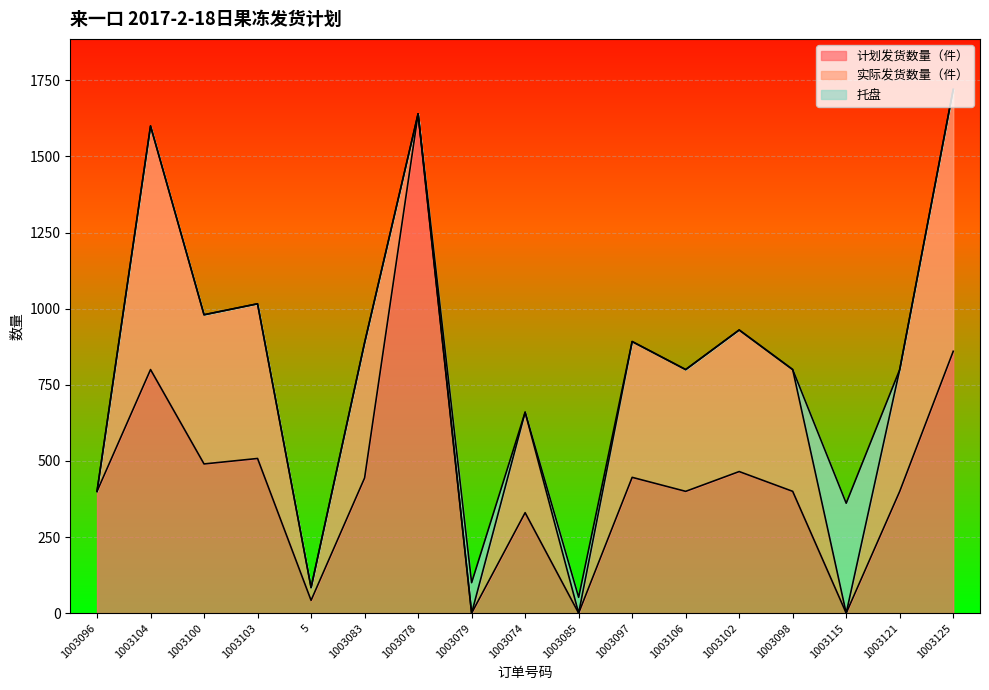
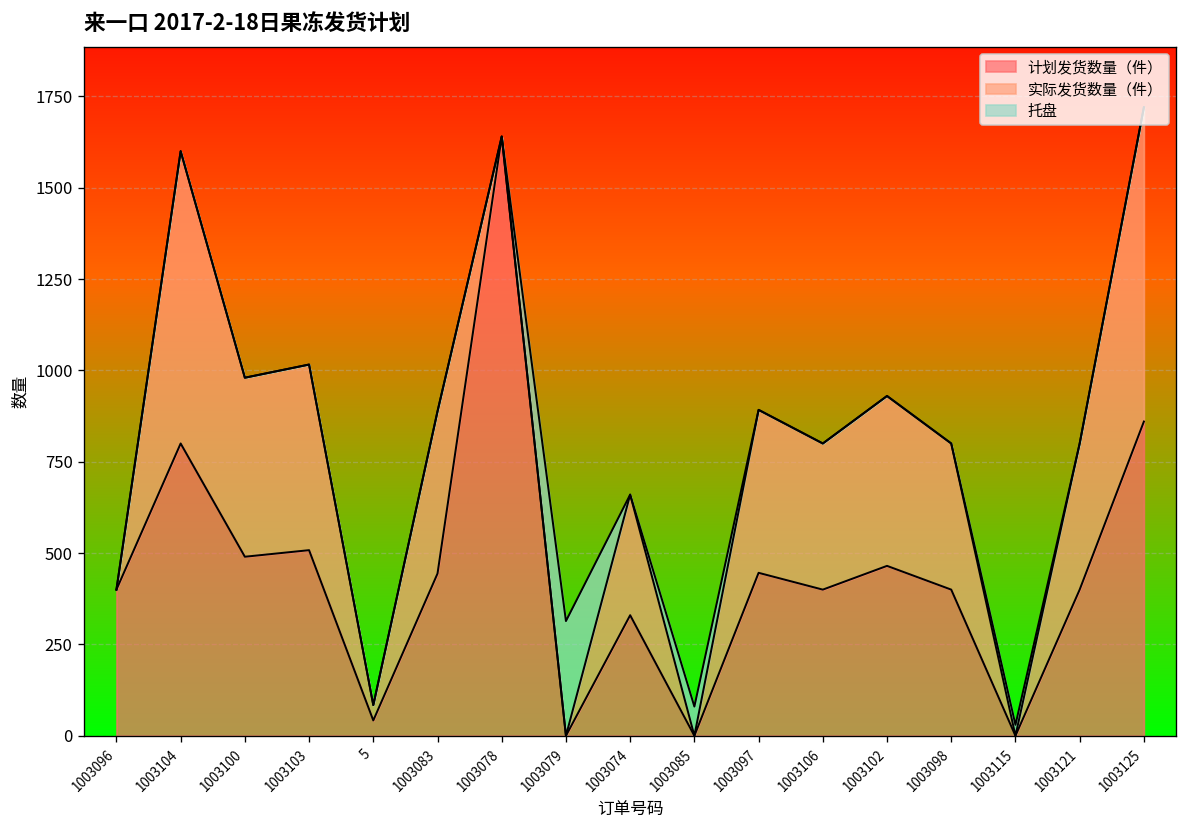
托盘, 1003079: 100 -> 310
托盘, 1003085: 50 -> 80
托盘, 1003115: 360 -> 30
